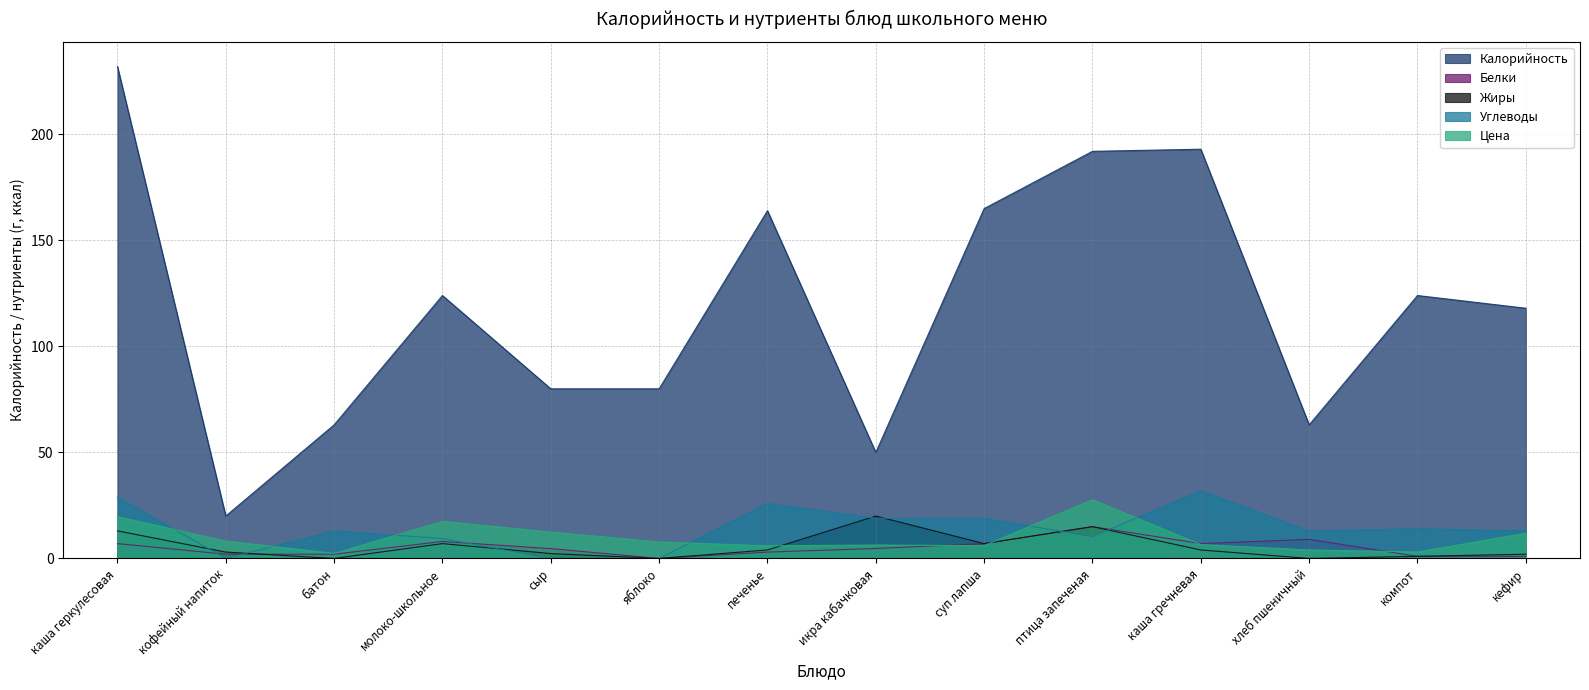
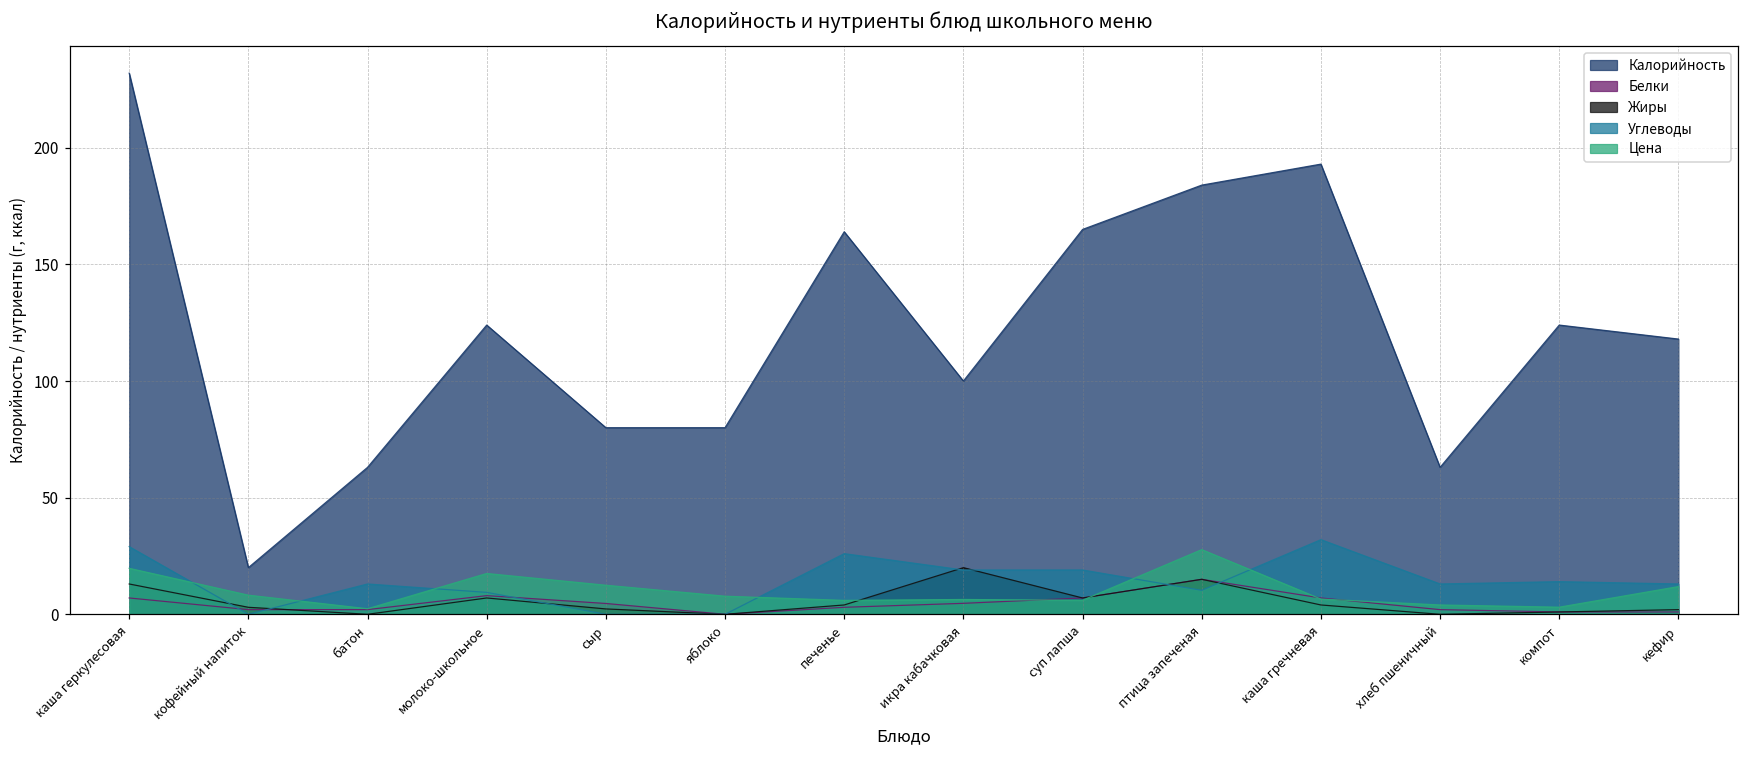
Калорийность, икра кабачковая: 50 -> 100
Калорийность, птица запеченая: 192 -> 184
Белки, хлеб пшеничный: 9 -> 2
